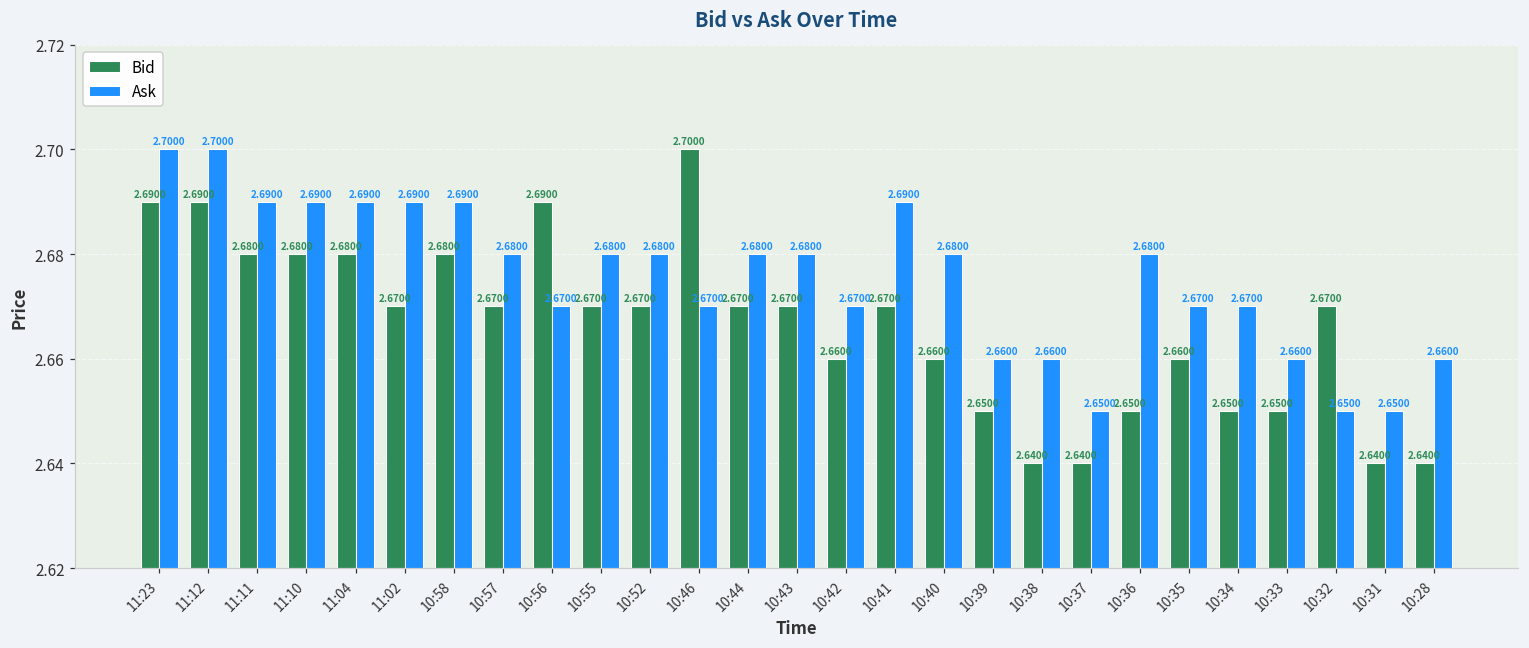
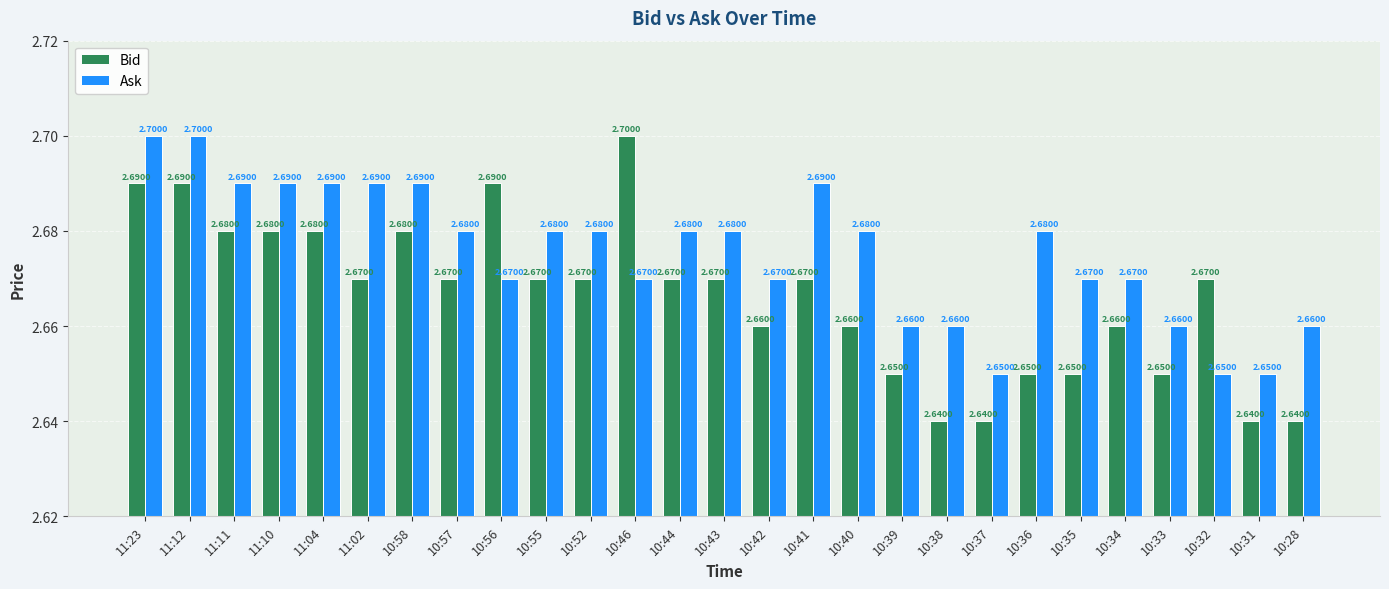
Bid, 10:35: 2.6600 -> 2.6500
Bid, 10:34: 2.6500 -> 2.6600
